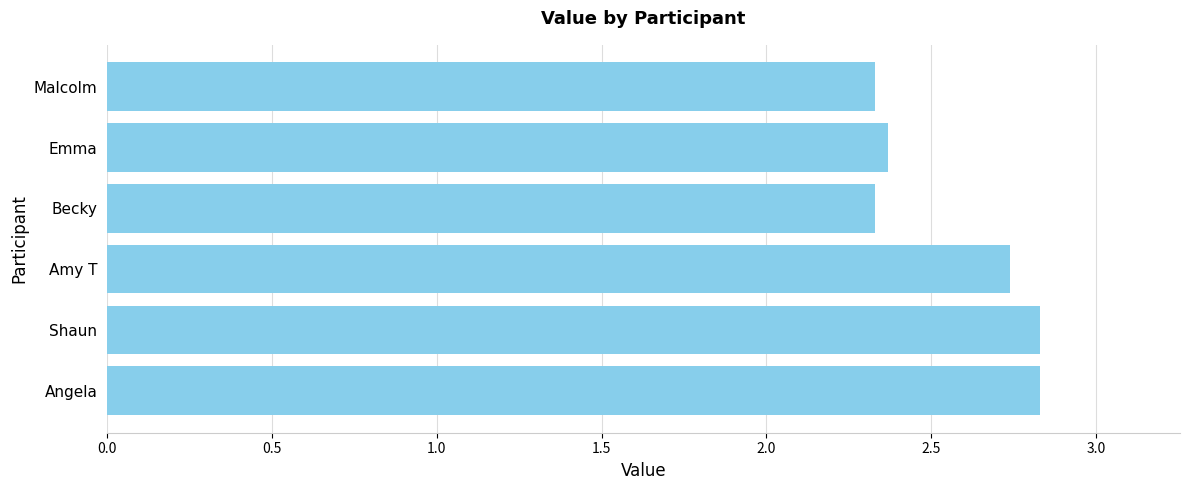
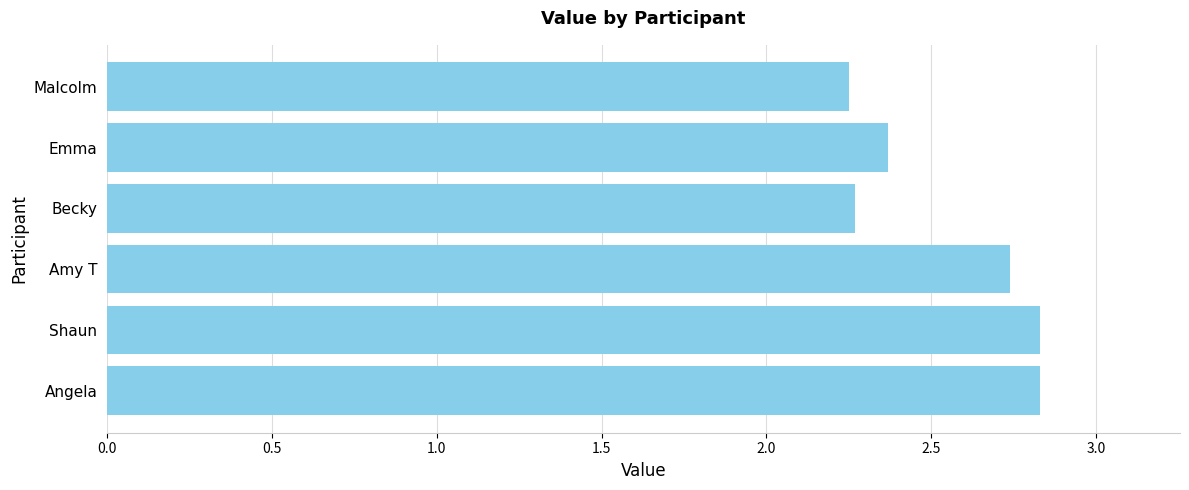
Malcolm: 2.33 -> 2.25
Becky: 2.33 -> 2.27
